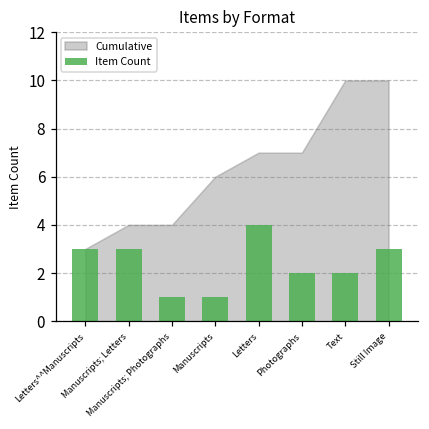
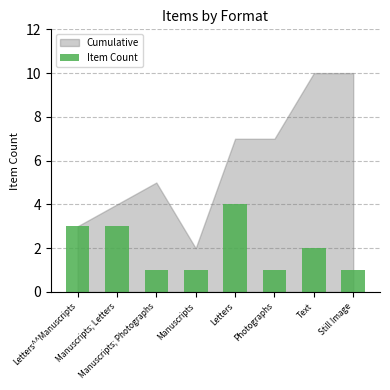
Cumulative, Manuscripts; Photographs: 4 -> 5
Cumulative, Manuscripts: 6 -> 2
Item Count, Photographs: 2 -> 1
Item Count, Still Image: 3 -> 1
